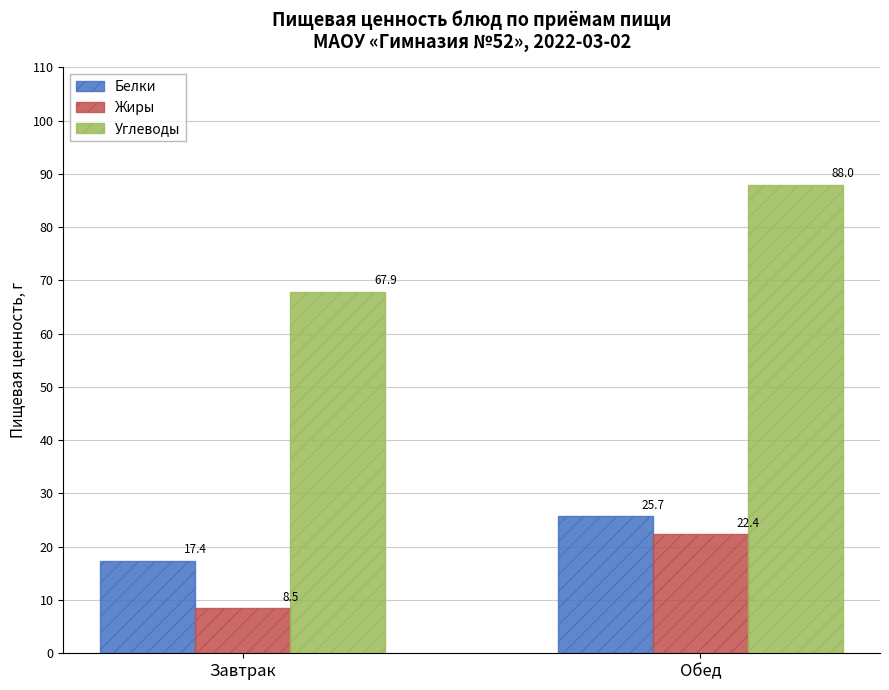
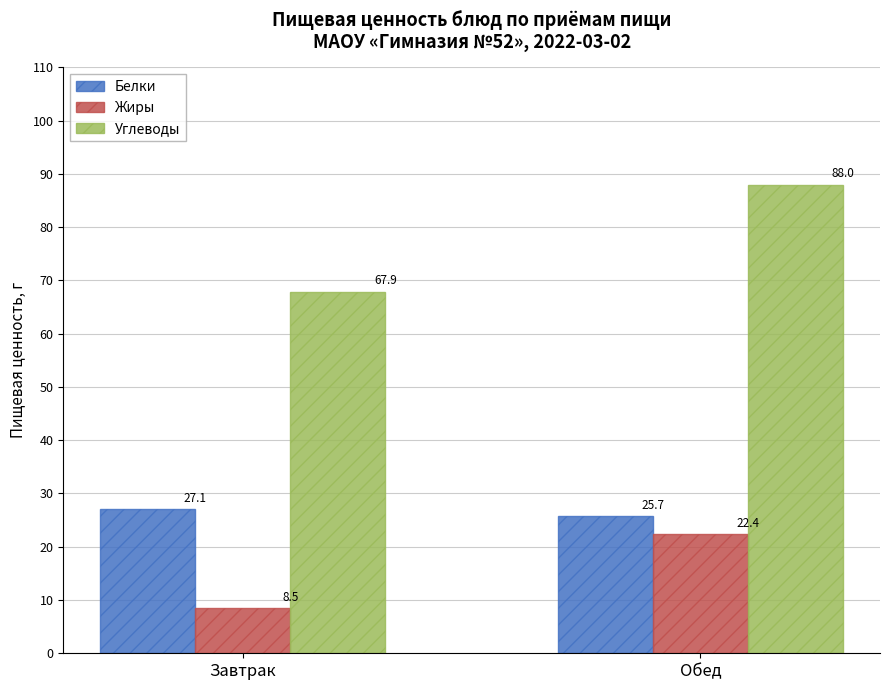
Белки, Завтрак: 17.4 -> 27.1
